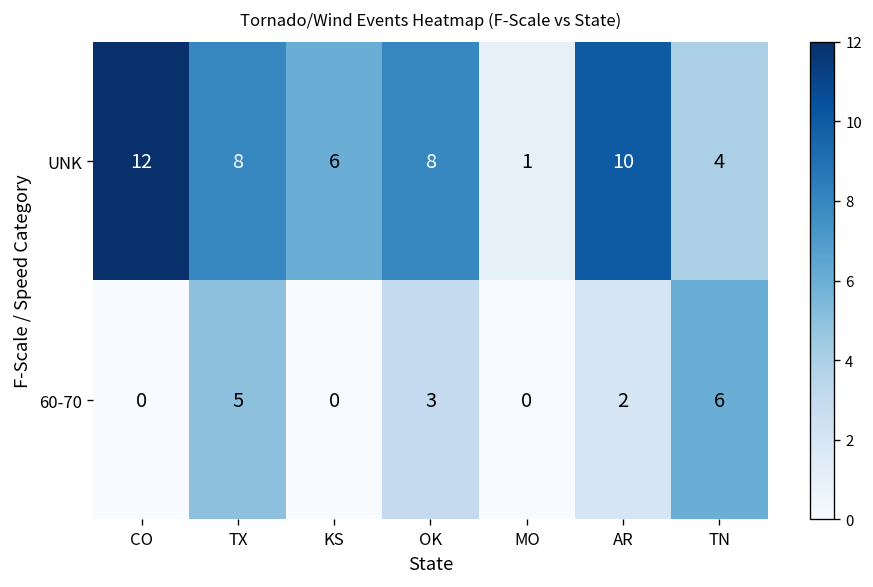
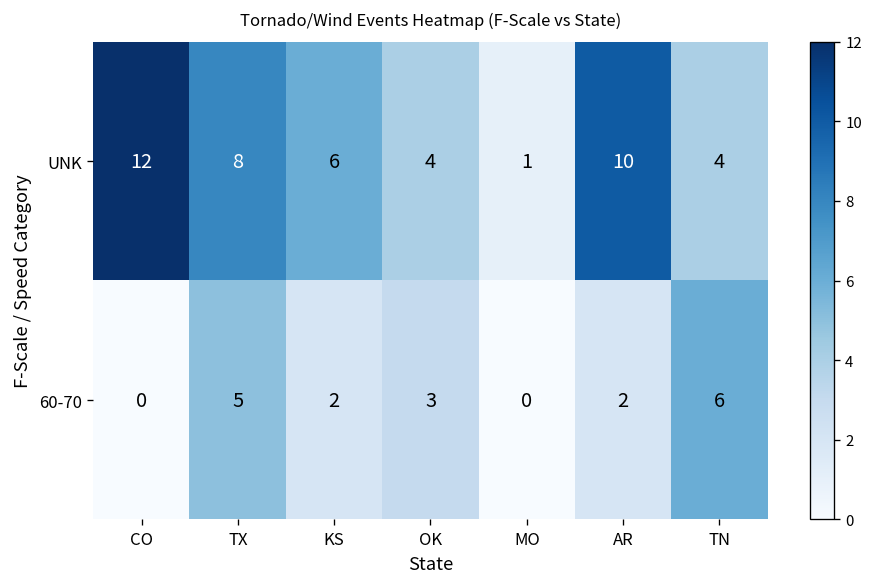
UNK, OK: 8 -> 4
60-70, KS: 0 -> 2
